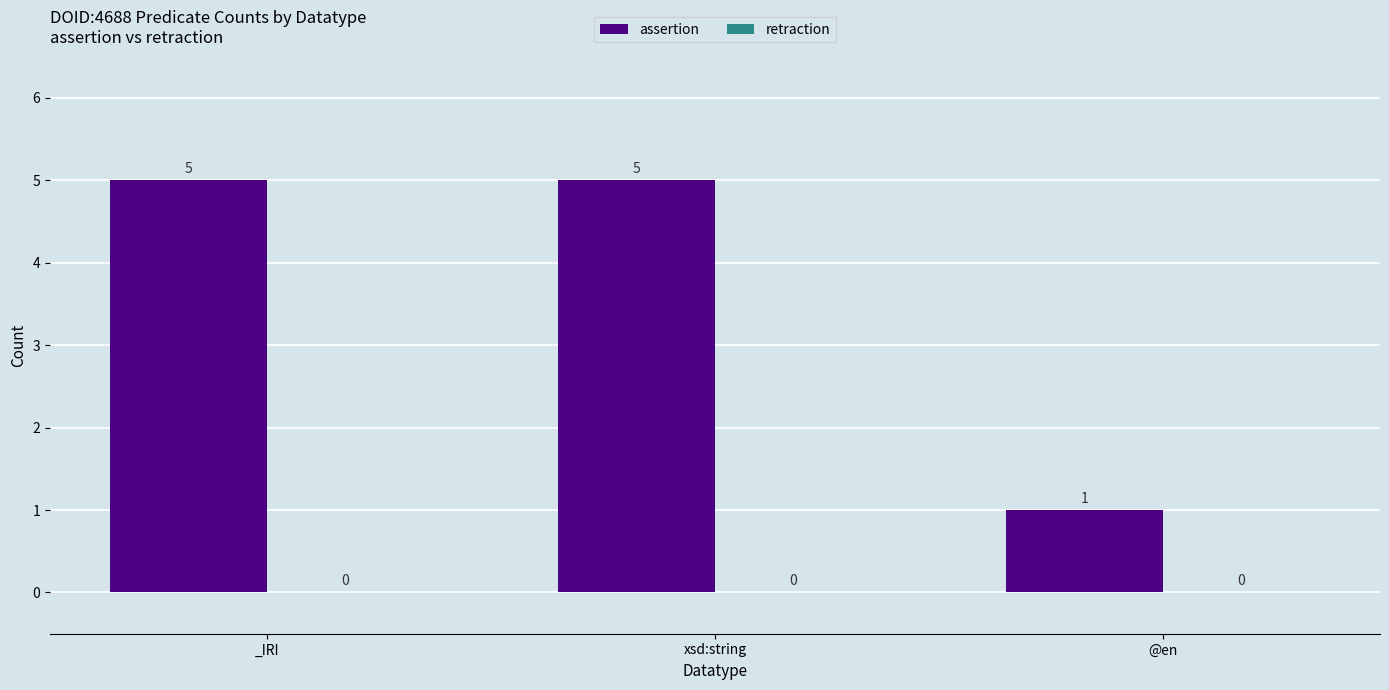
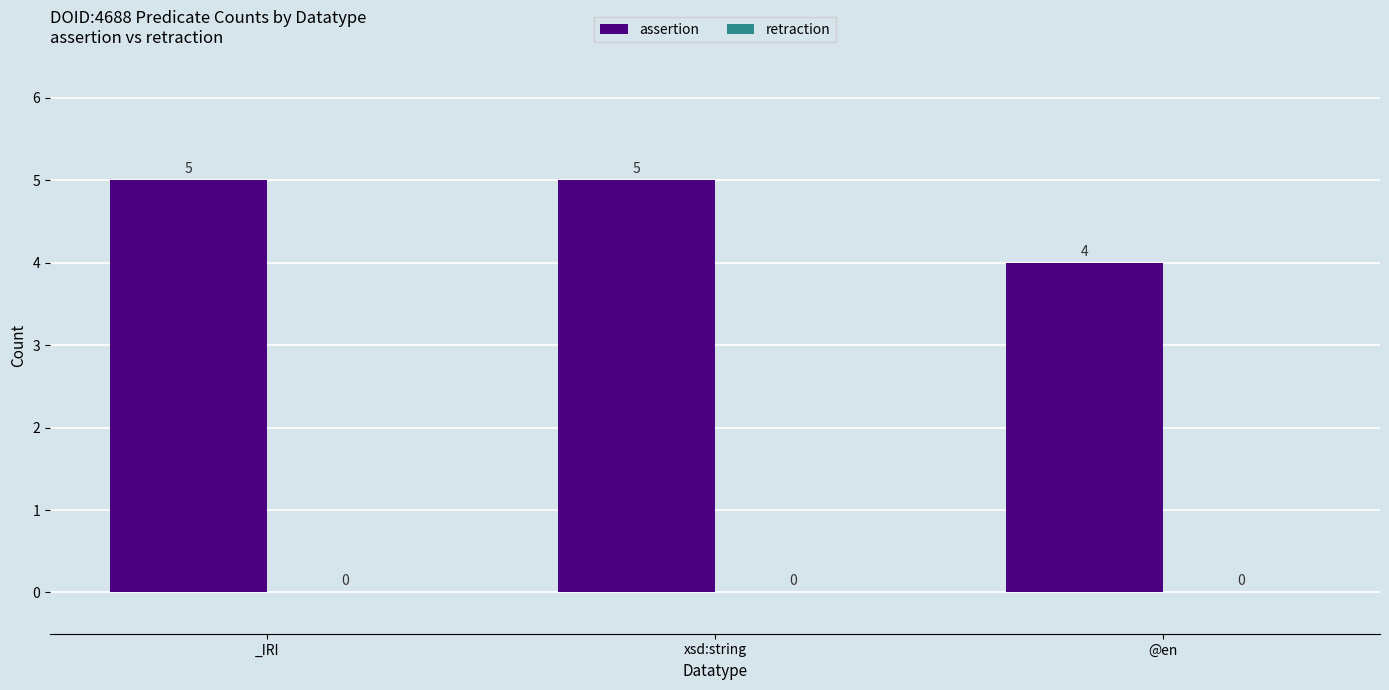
assertion, @en: 1 -> 4
